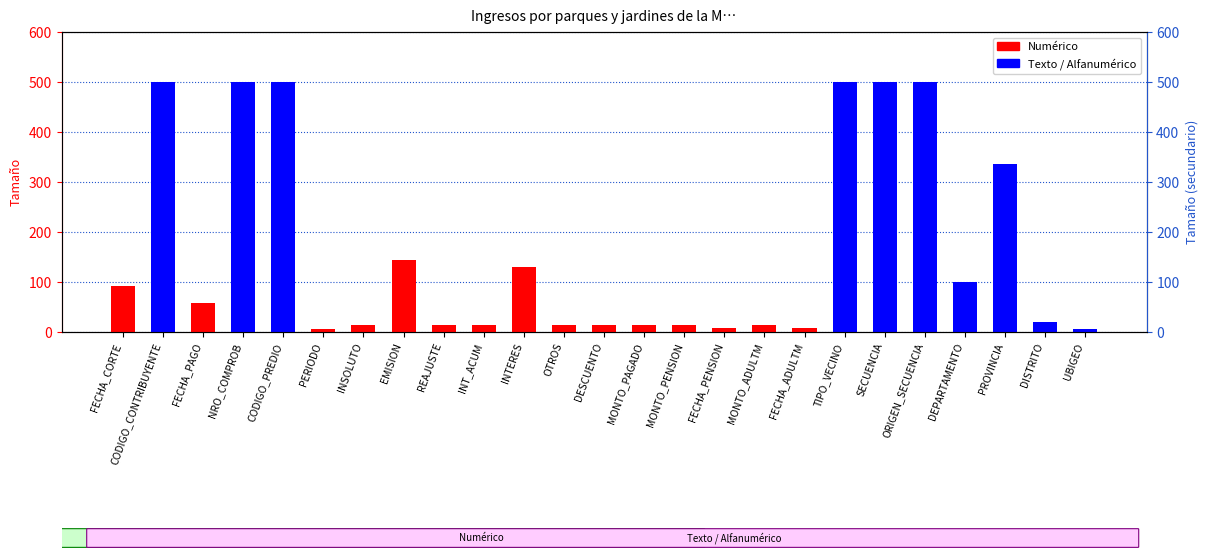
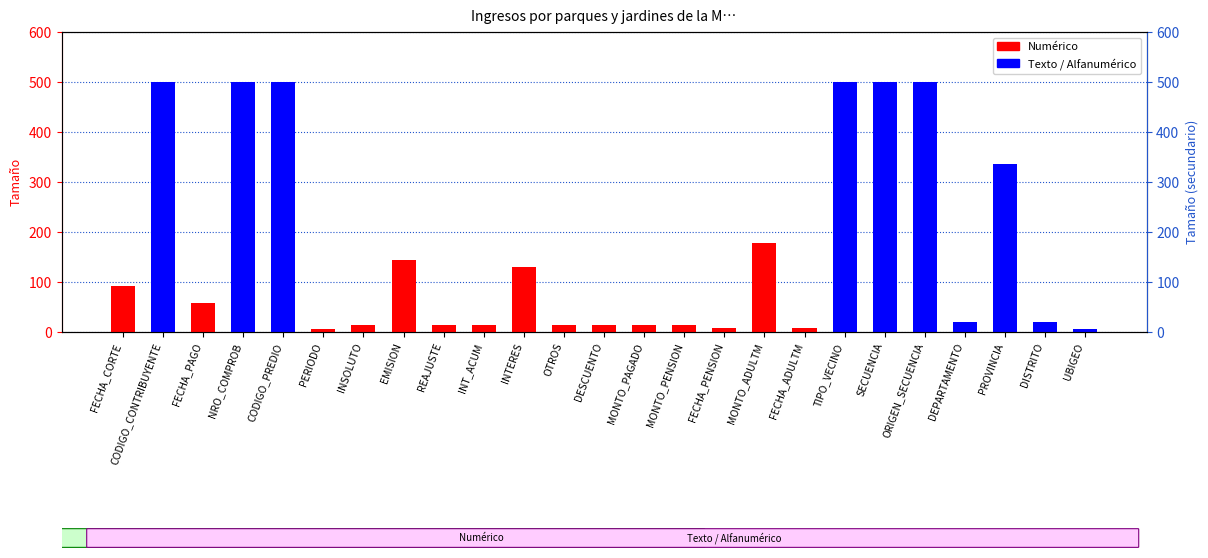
MONTO_ADULTM: 20 -> 180
DEPARTAMENTO: 100 -> 20
